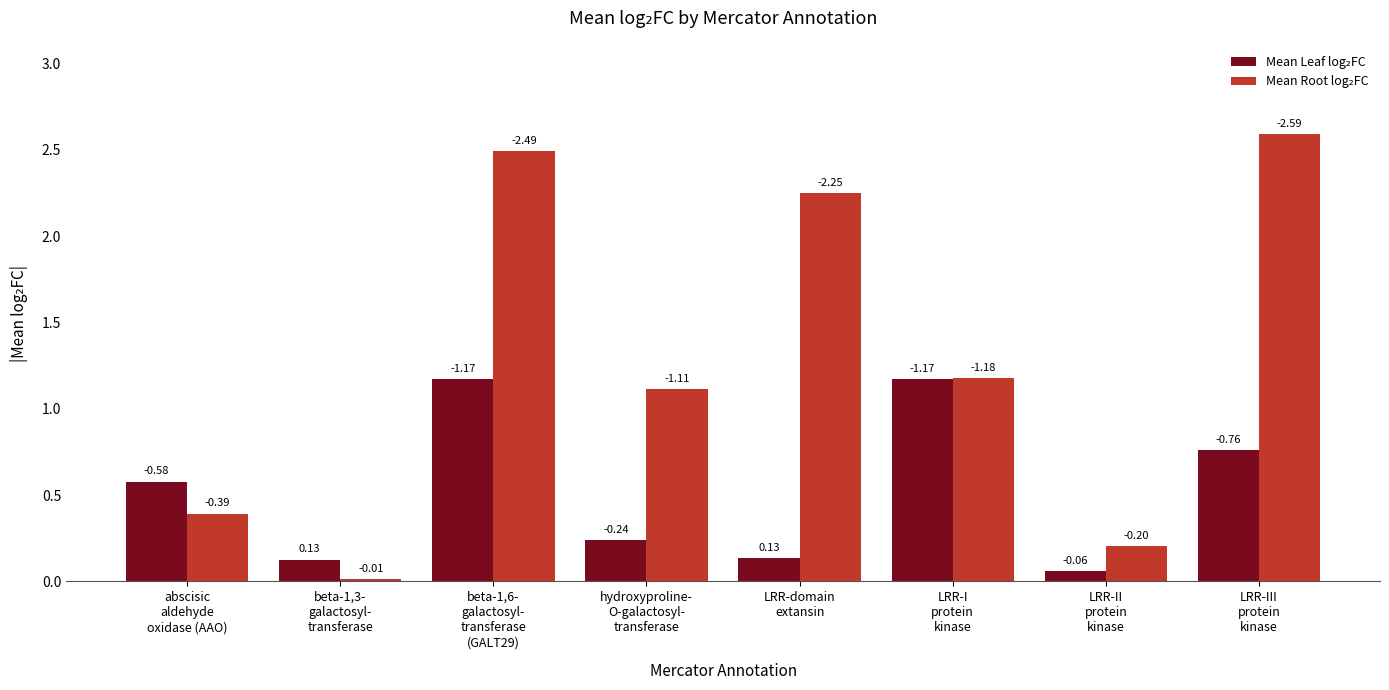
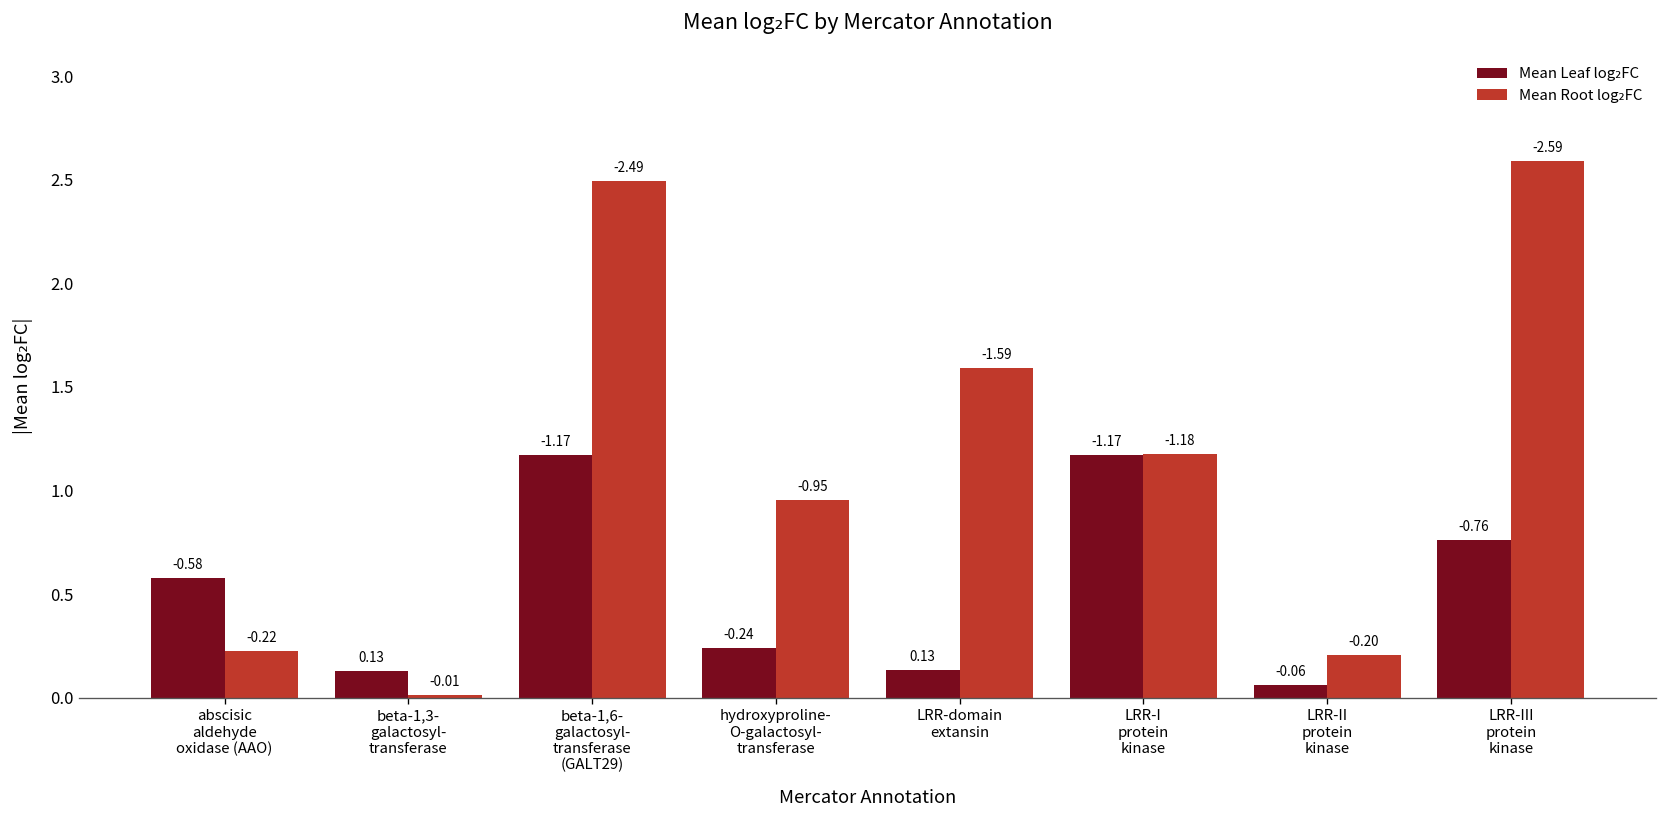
Mean Root log₂FC, abscisic aldehyde oxidase (AAO): -0.39 -> -0.22
Mean Root log₂FC, hydroxyproline- O-galactosyl- transferase: -1.11 -> -0.95
Mean Root log₂FC, LRR-domain extansin: -2.25 -> -1.59
